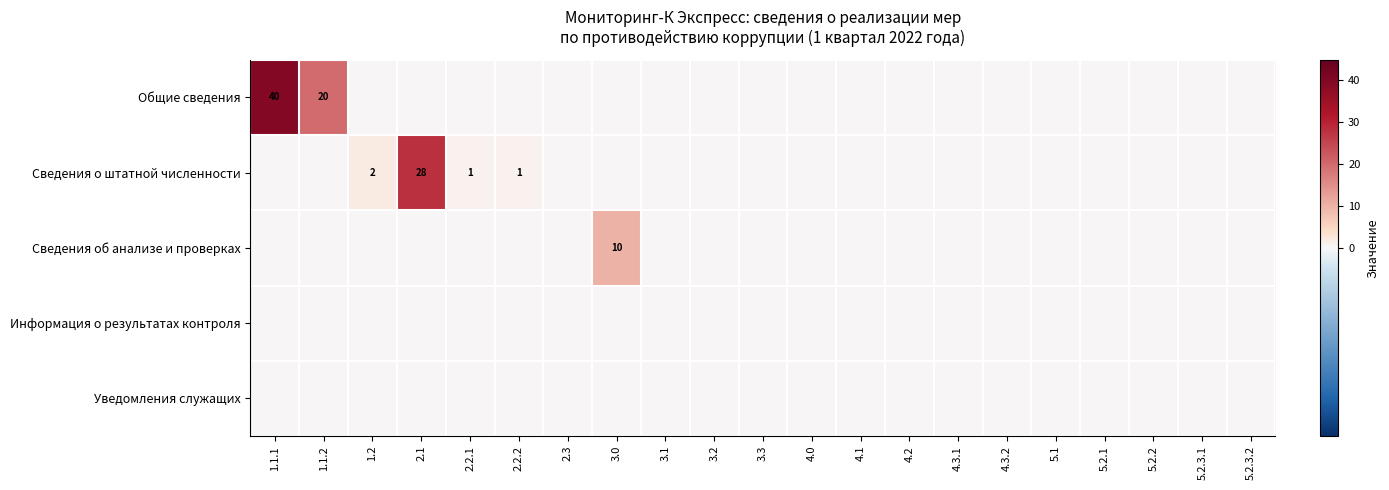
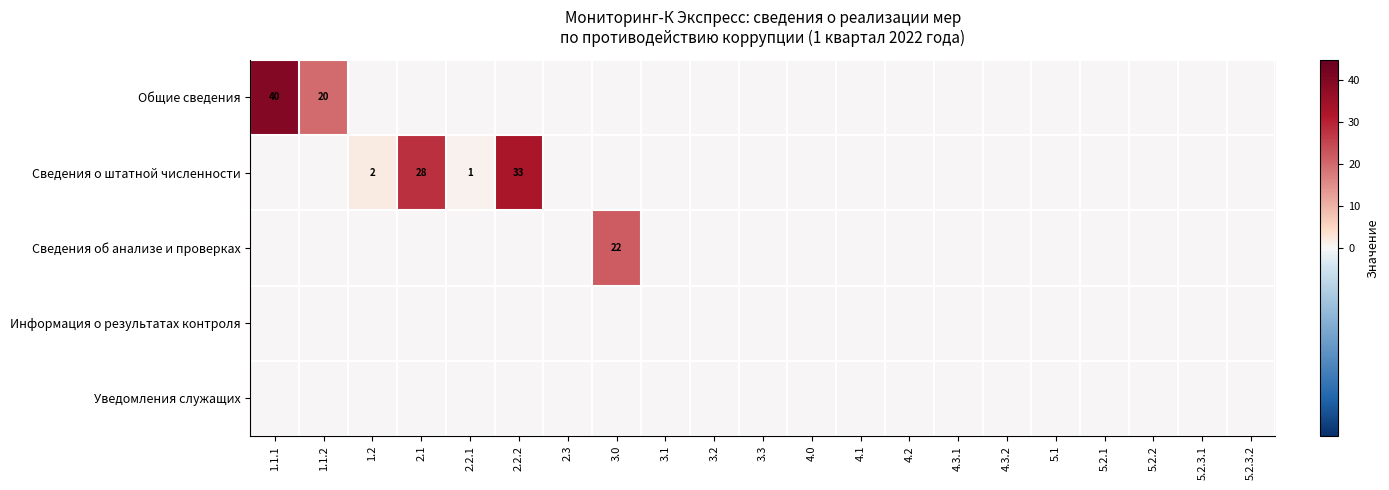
Сведения о штатной численности, 2.2.2: 1 -> 33
Сведения об анализе и проверках, 3.0: 10 -> 22
